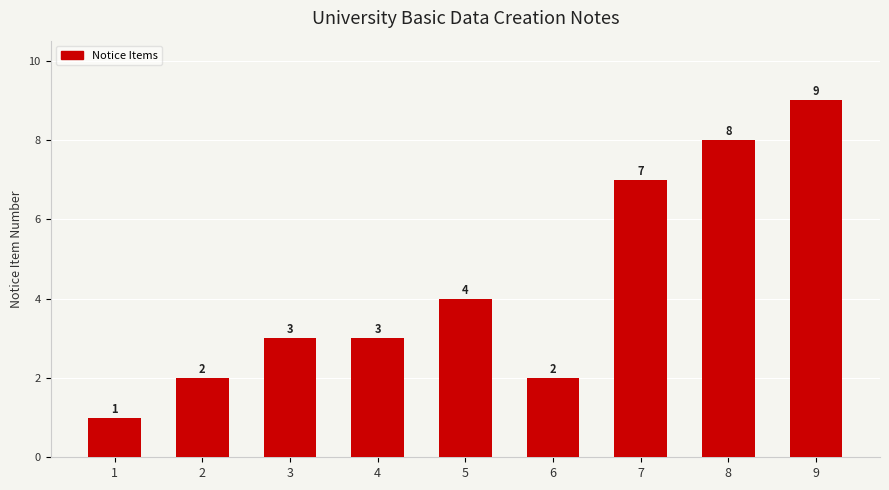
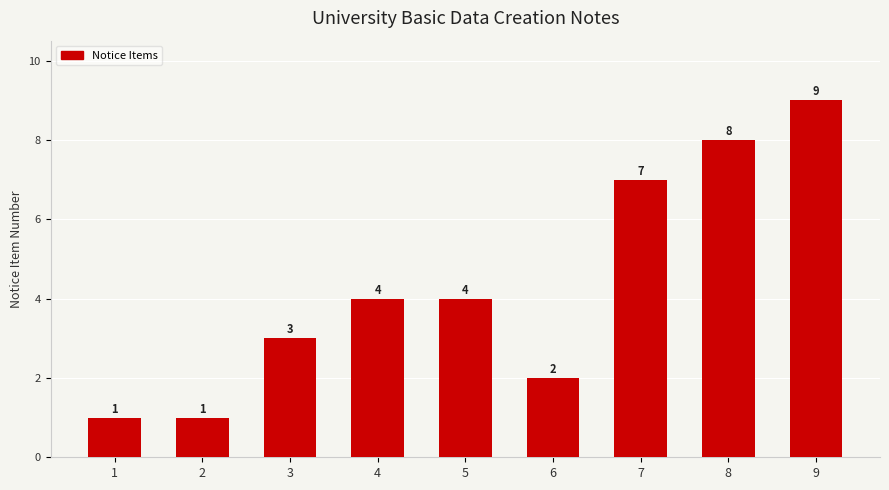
2: 2 -> 1
4: 3 -> 4
